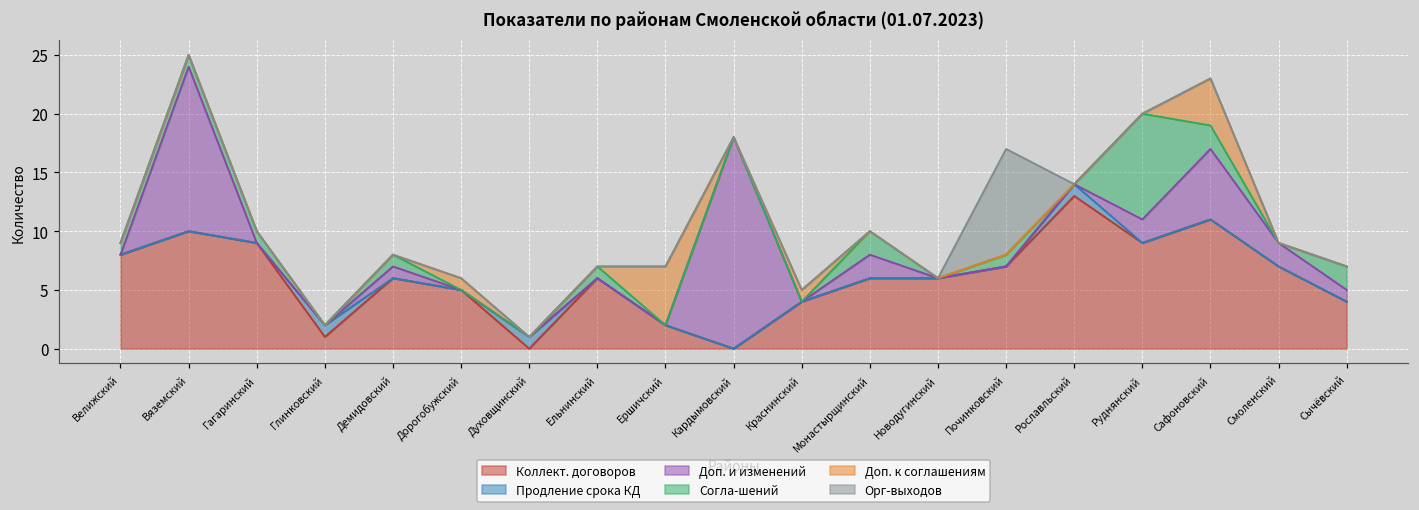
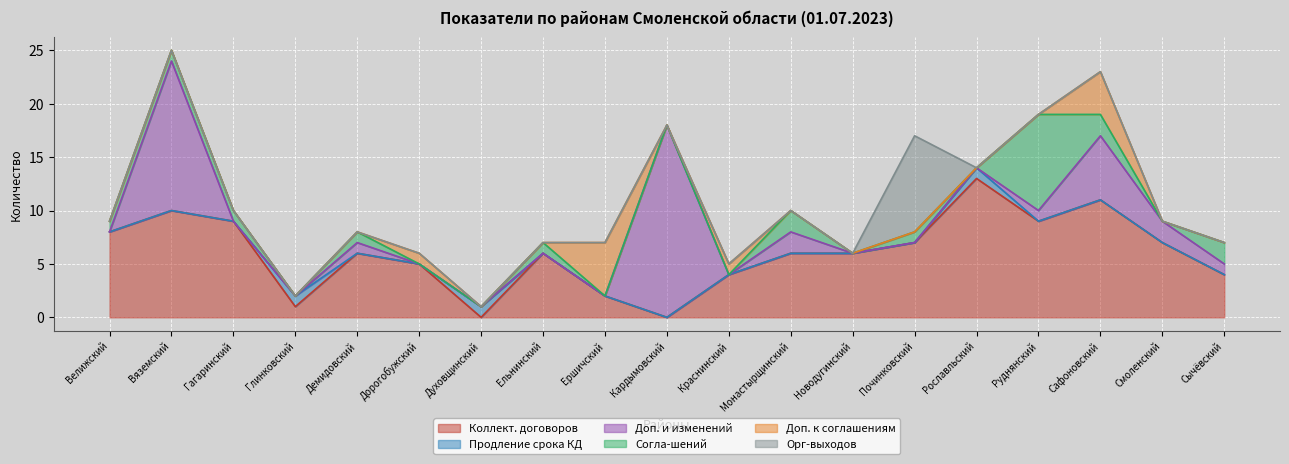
Доп. и изменений, Руднянский: 2 -> 1
